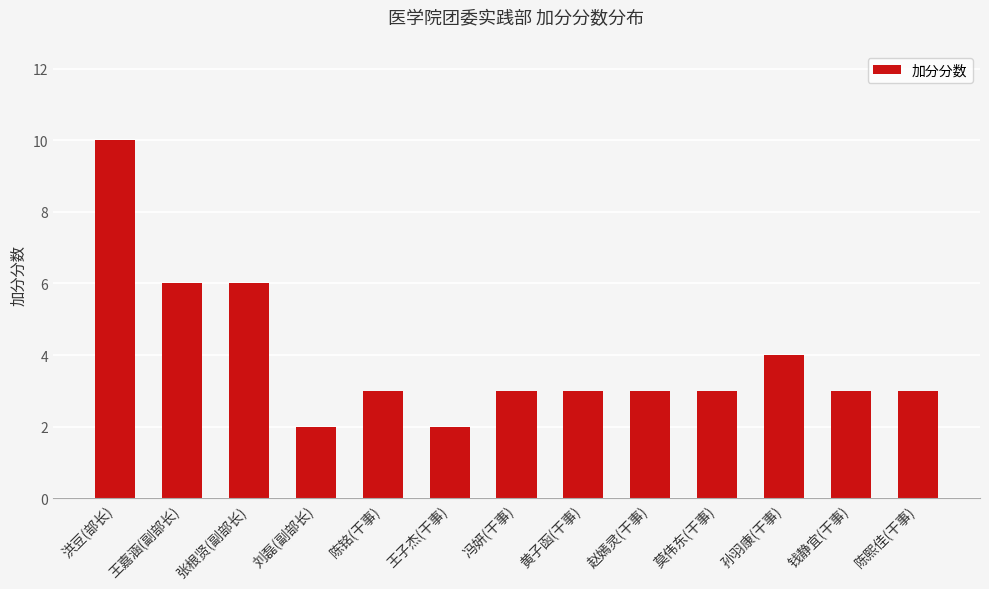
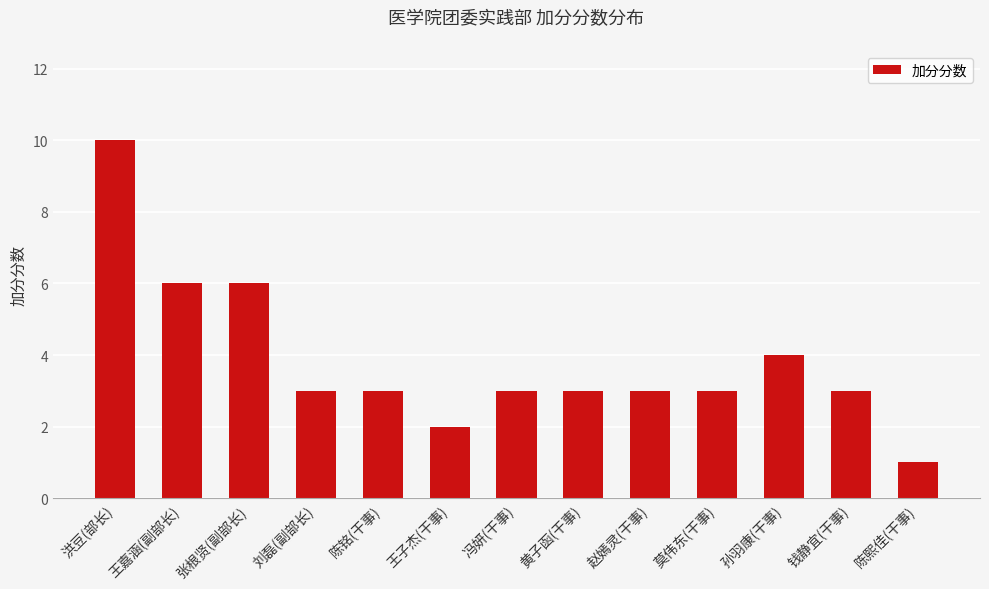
刘磊(副部长): 2 -> 3
陈熙佳(干事): 3 -> 1
